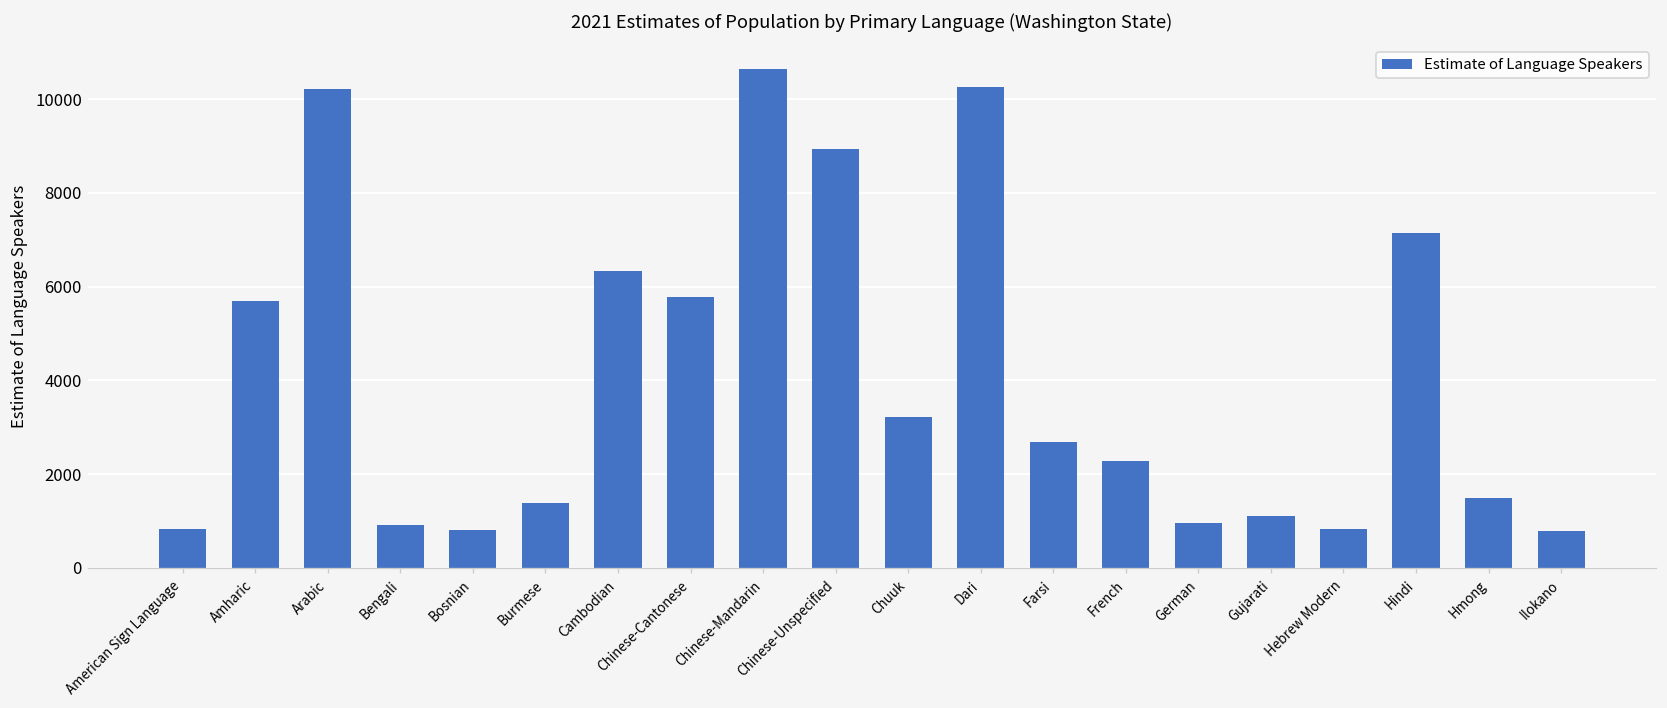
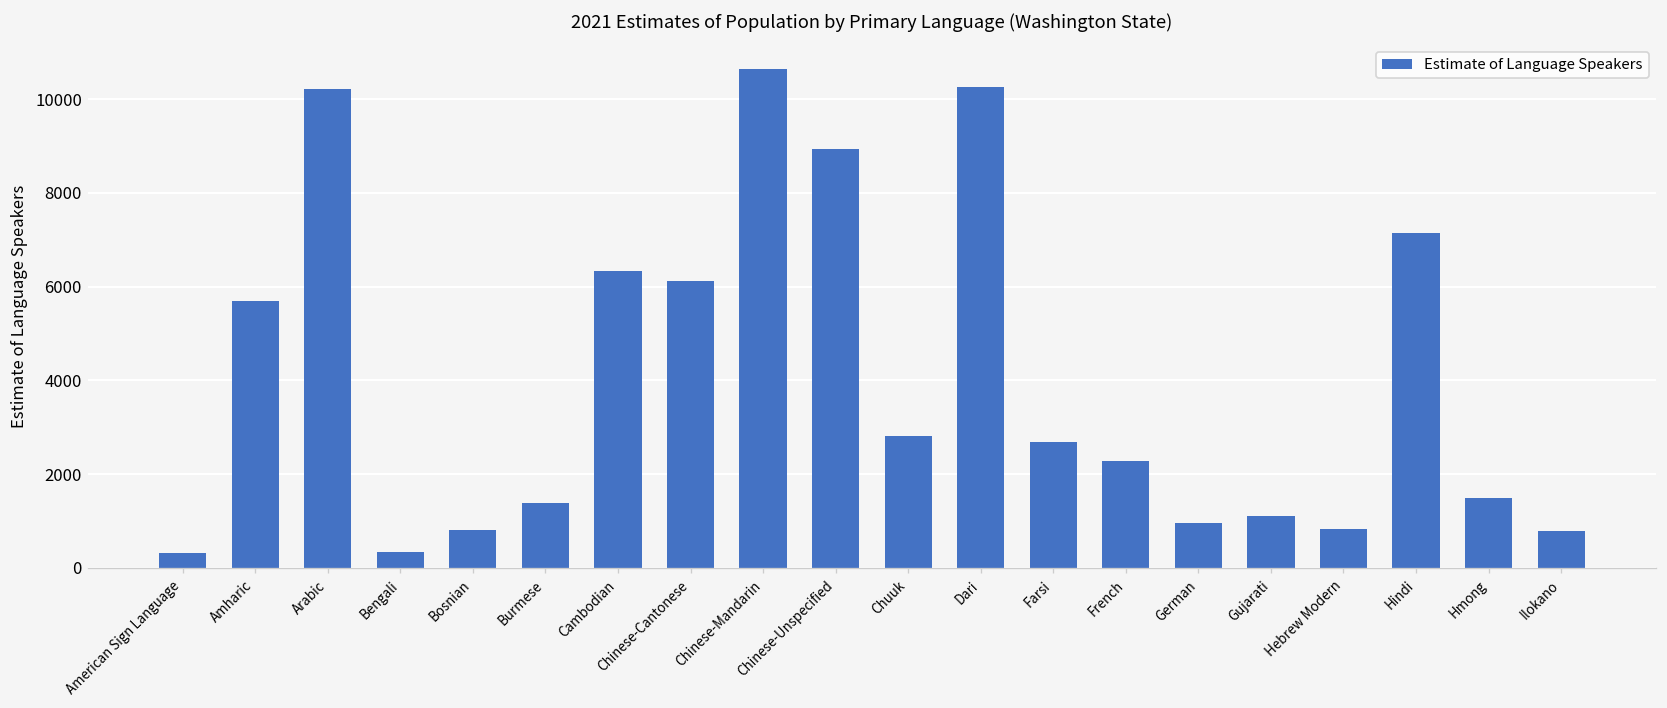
American Sign Language: 800 -> 300
Bengali: 900 -> 400
Chinese-Cantonese: 5800 -> 6100
Chuuk: 3200 -> 2800
